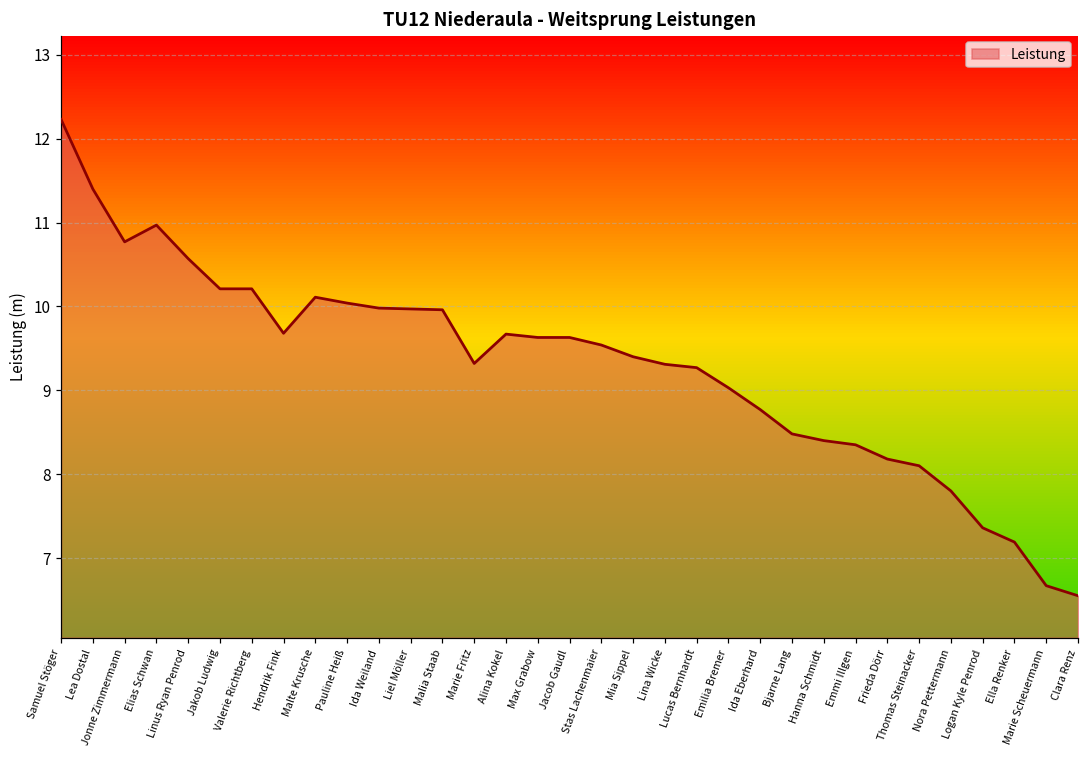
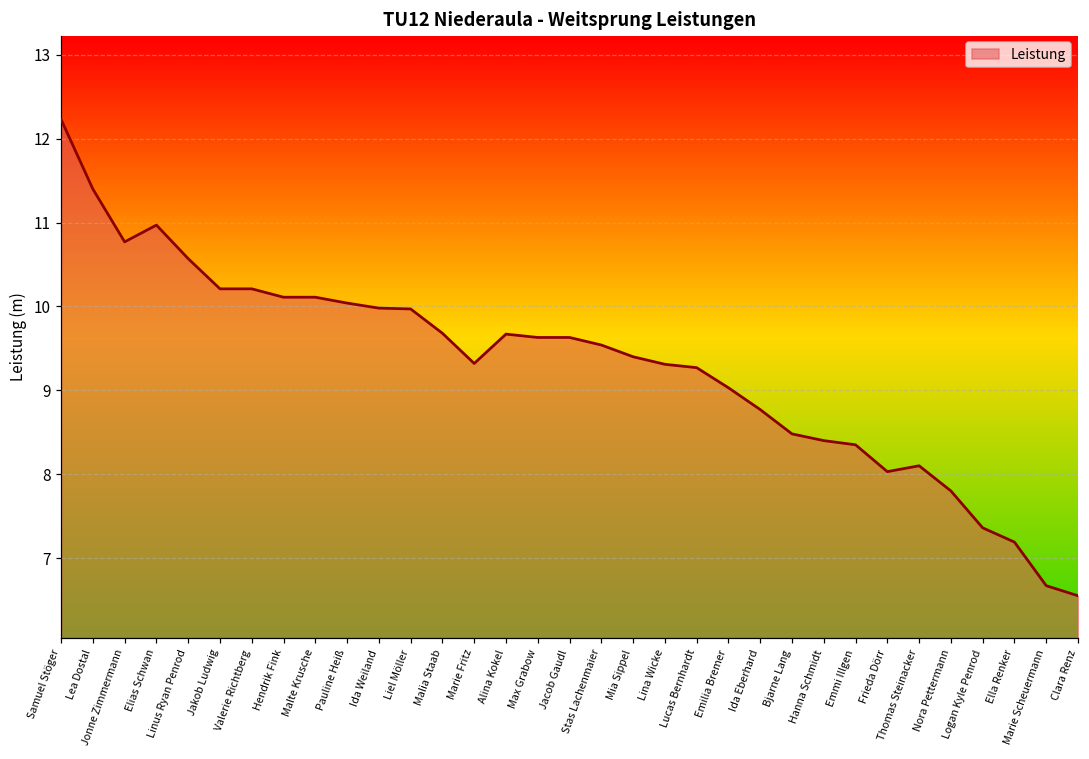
Hendrik Fink: 9.7 -> 10.1
Malia Staab: 10.0 -> 9.7
Frieda Dörr: 8.2 -> 8.0
